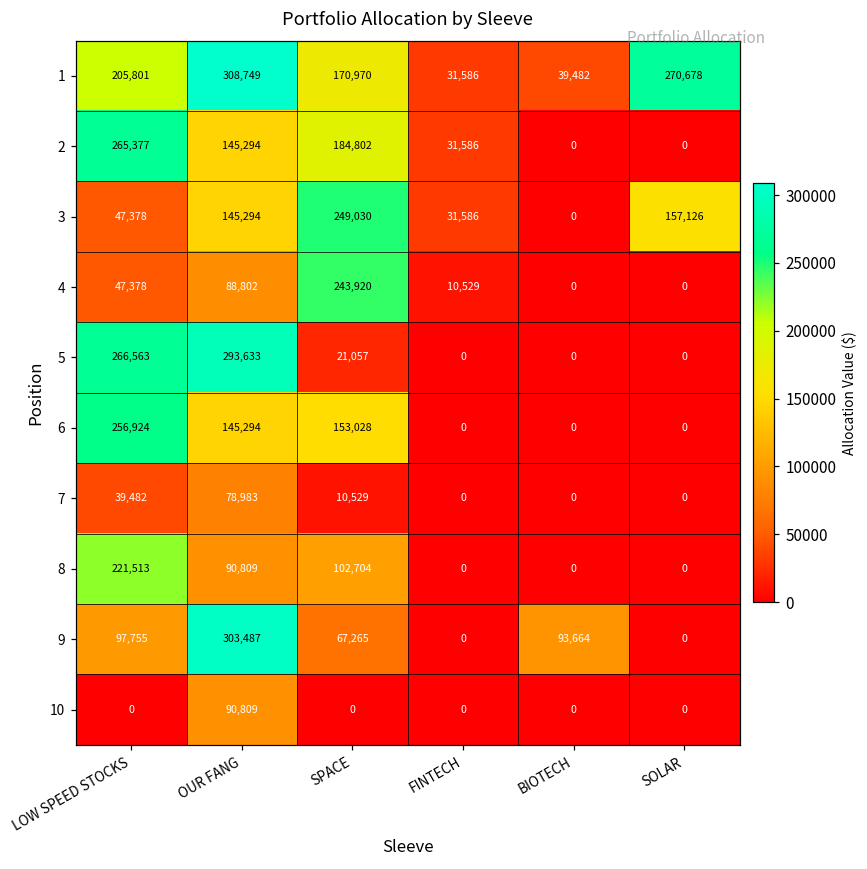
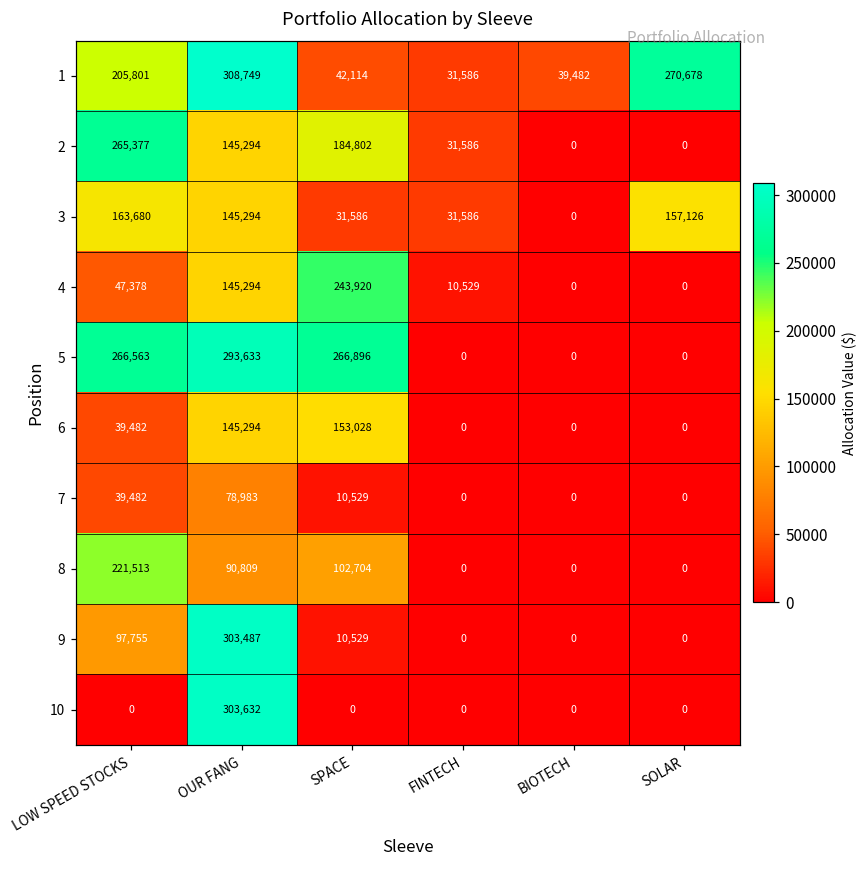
1, SPACE: 170,970 -> 42,114
3, LOW SPEED STOCKS: 47,378 -> 163,680
3, SPACE: 249,030 -> 31,586
4, OUR FANG: 88,802 -> 145,294
5, SPACE: 21,057 -> 266,896
6, LOW SPEED STOCKS: 256,924 -> 39,482
9, SPACE: 67,265 -> 10,529
9, BIOTECH: 93,664 -> 0
10, OUR FANG: 90,809 -> 303,632
